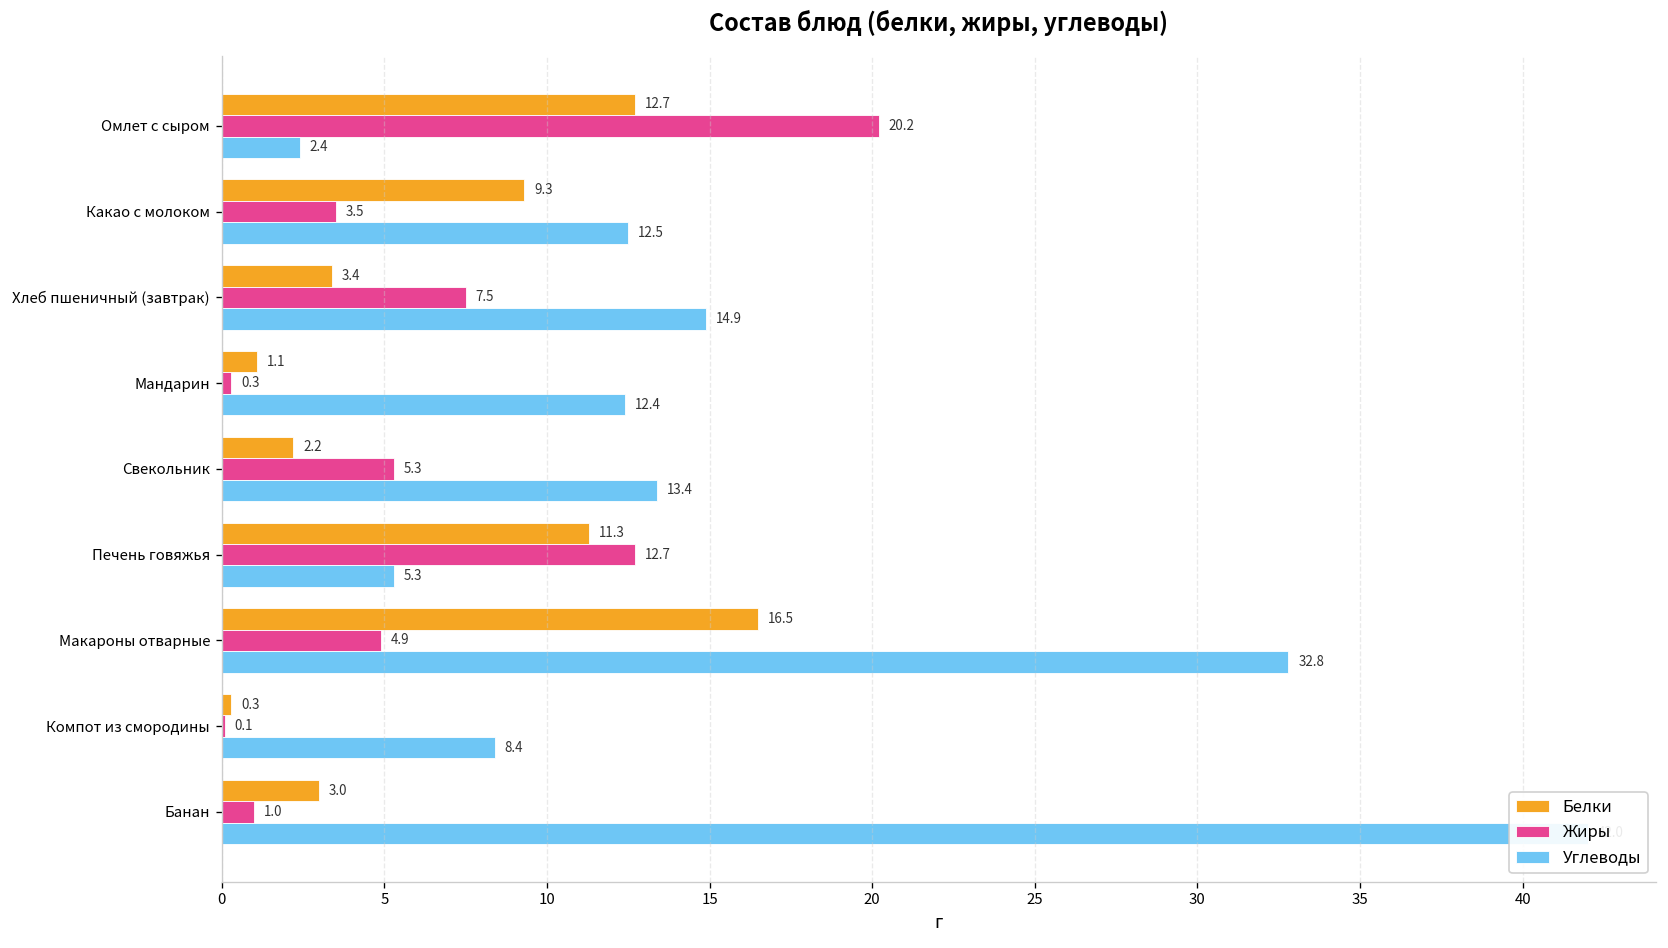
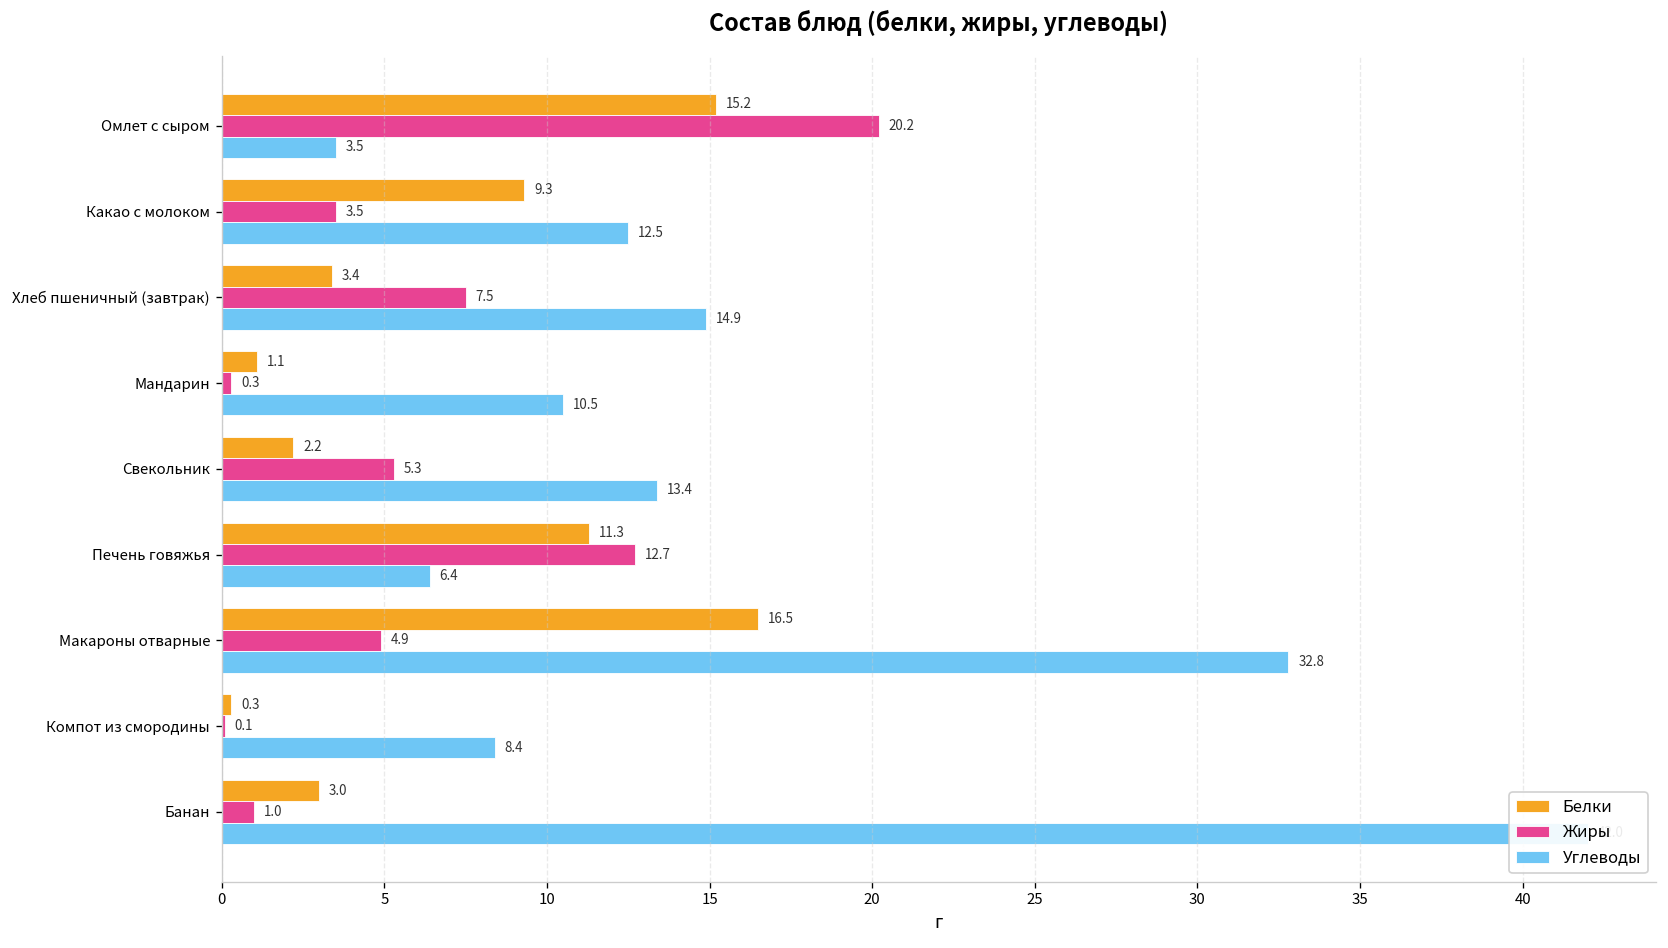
Белки, Омлет с сыром: 12.7 -> 15.2
Углеводы, Омлет с сыром: 2.4 -> 3.5
Углеводы, Мандарин: 12.4 -> 10.5
Углеводы, Печень говяжья: 5.3 -> 6.4
